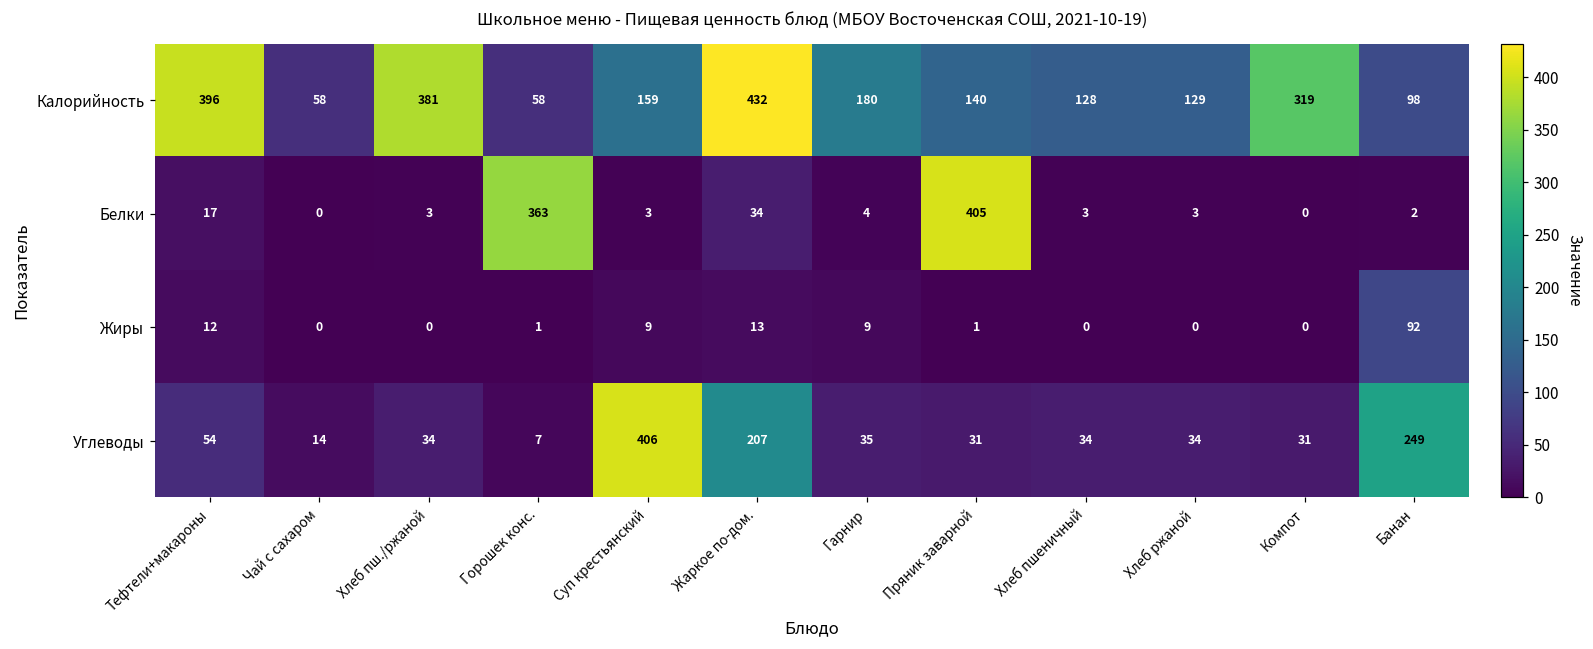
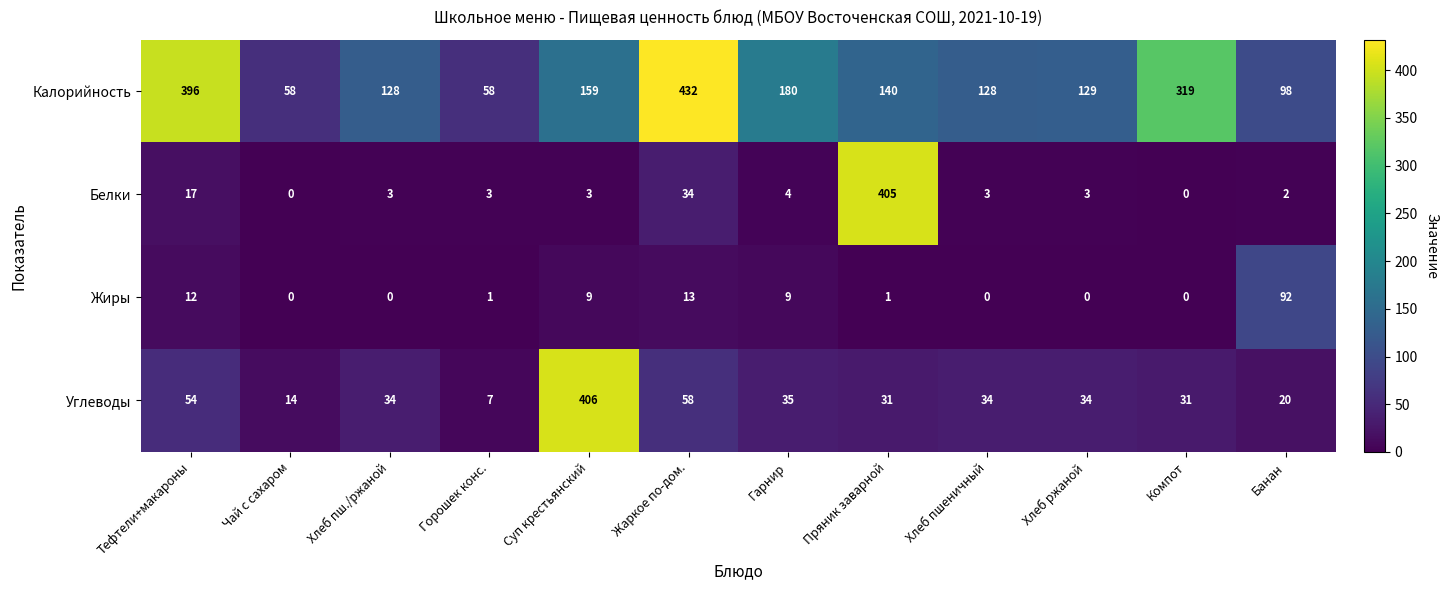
Калорийность, Хлеб пш./ржаной: 381 -> 128
Белки, Горошек конс.: 363 -> 3
Углеводы, Жаркое по-дом.: 207 -> 58
Углеводы, Банан: 249 -> 20
